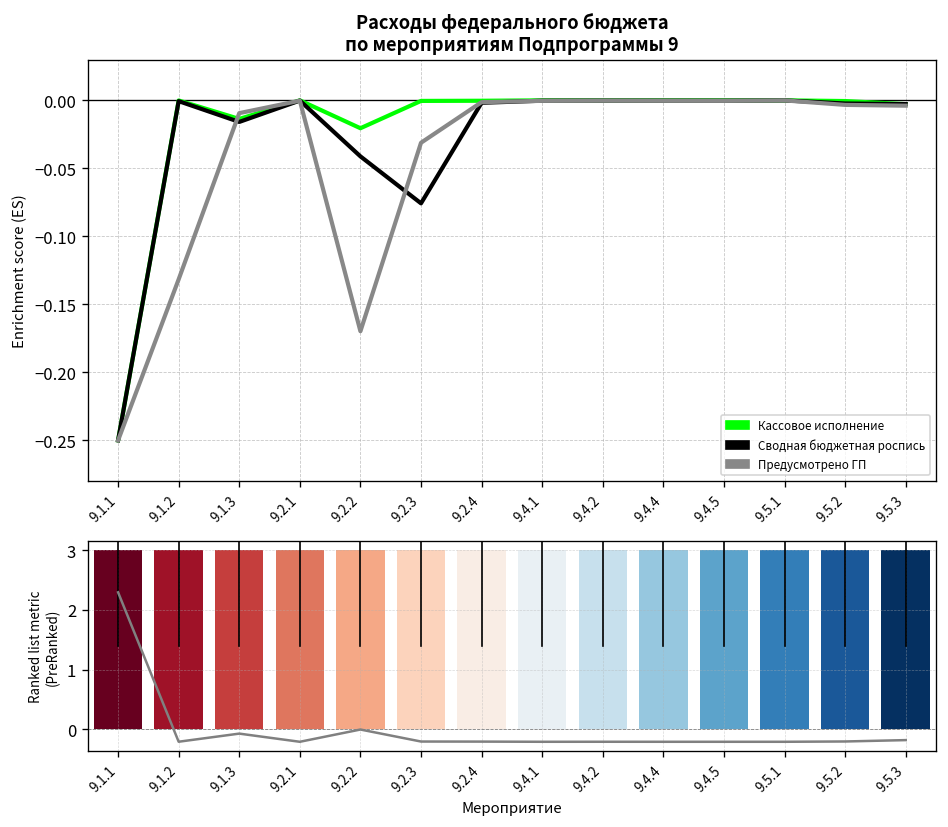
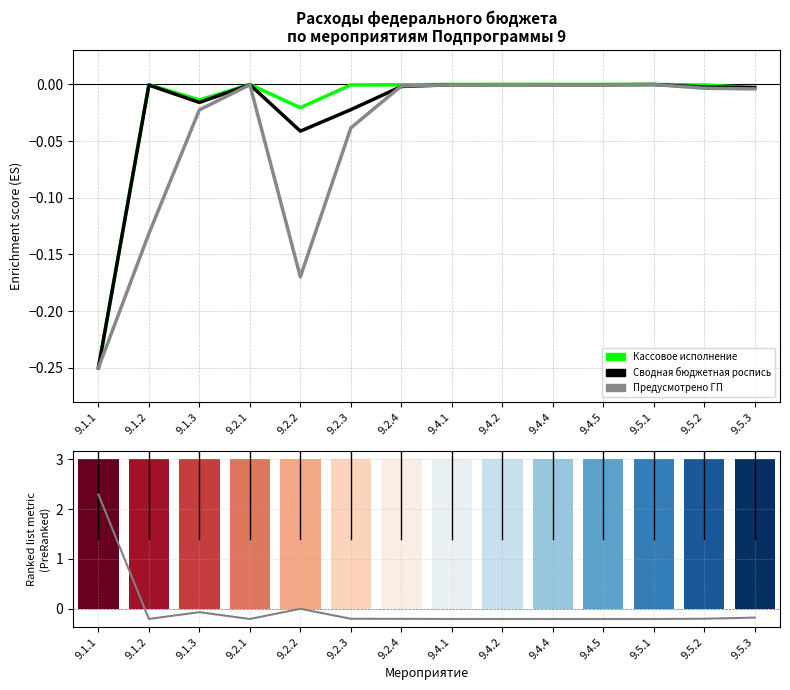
Расходы федерального бюджета по мероприятиям Подпрограммы 9, Предусмотрено ГП, 9.1.3: -0.009 -> -0.022
Расходы федерального бюджета по мероприятиям Подпрограммы 9, Сводная бюджетная роспись, 9.2.3: -0.076 -> -0.022
Расходы федерального бюджета по мероприятиям Подпрограммы 9, Предусмотрено ГП, 9.2.3: -0.031 -> -0.038
